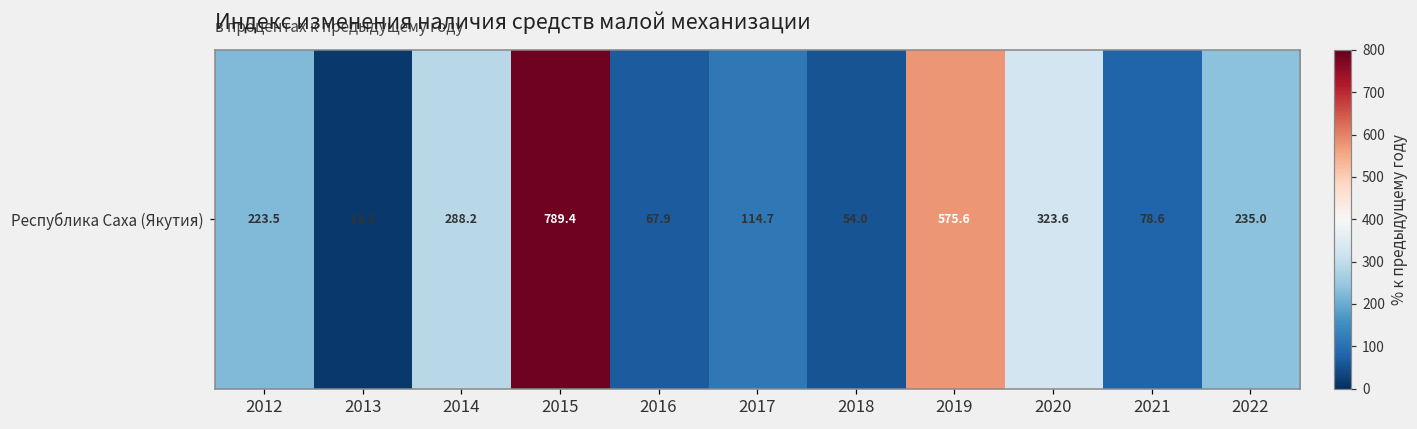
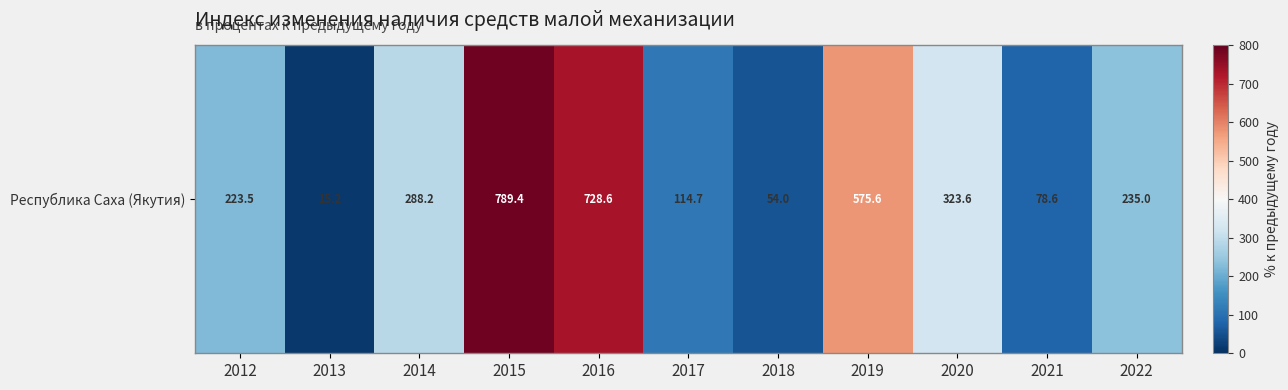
Республика Саха (Якутия), 2016: 67.9 -> 728.6
